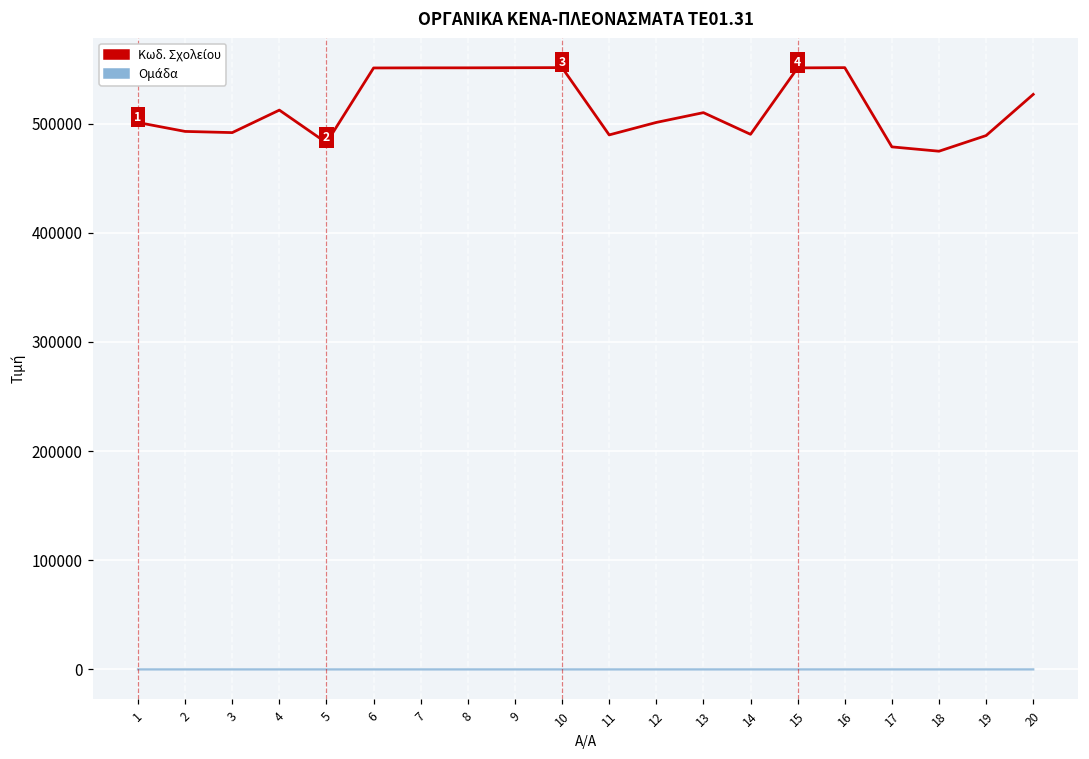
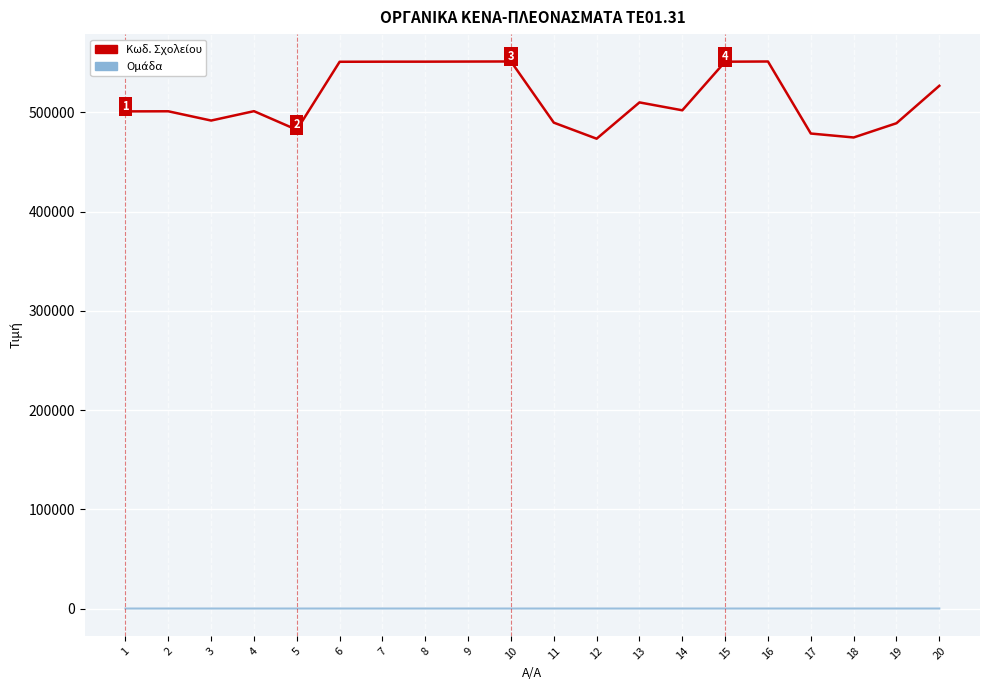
Κωδ. Σχολείου, 2: 490000 -> 500000
Κωδ. Σχολείου, 4: 510000 -> 500000
Κωδ. Σχολείου, 12: 500000 -> 470000
Κωδ. Σχολείου, 14: 490000 -> 500000
